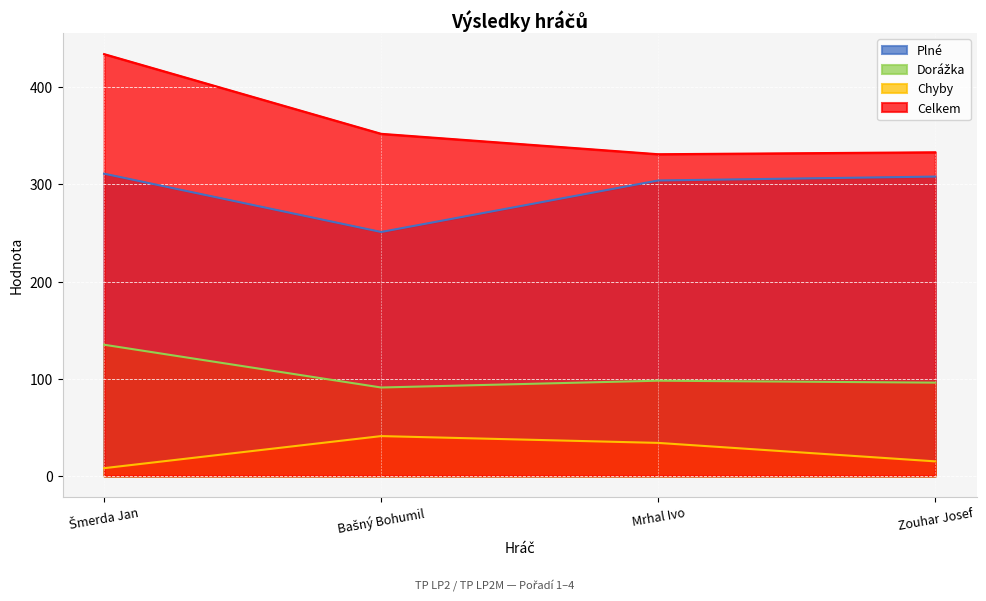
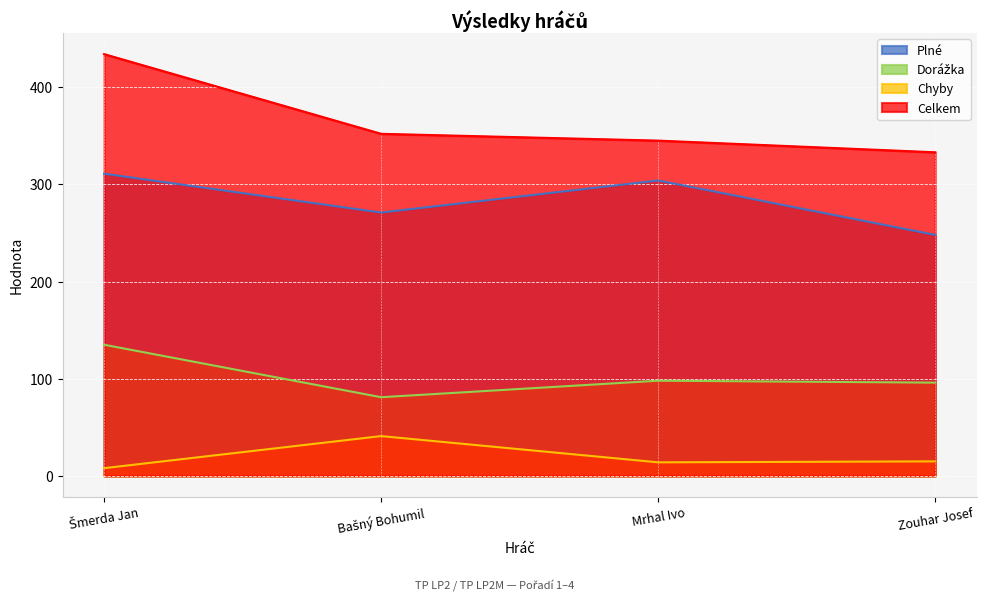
Plné, Bašný Bohumil: 250 -> 270
Dorážka, Bašný Bohumil: 90 -> 80
Chyby, Mrhal Ivo: 30 -> 10
Celkem, Mrhal Ivo: 330 -> 350
Plné, Zouhar Josef: 310 -> 250
